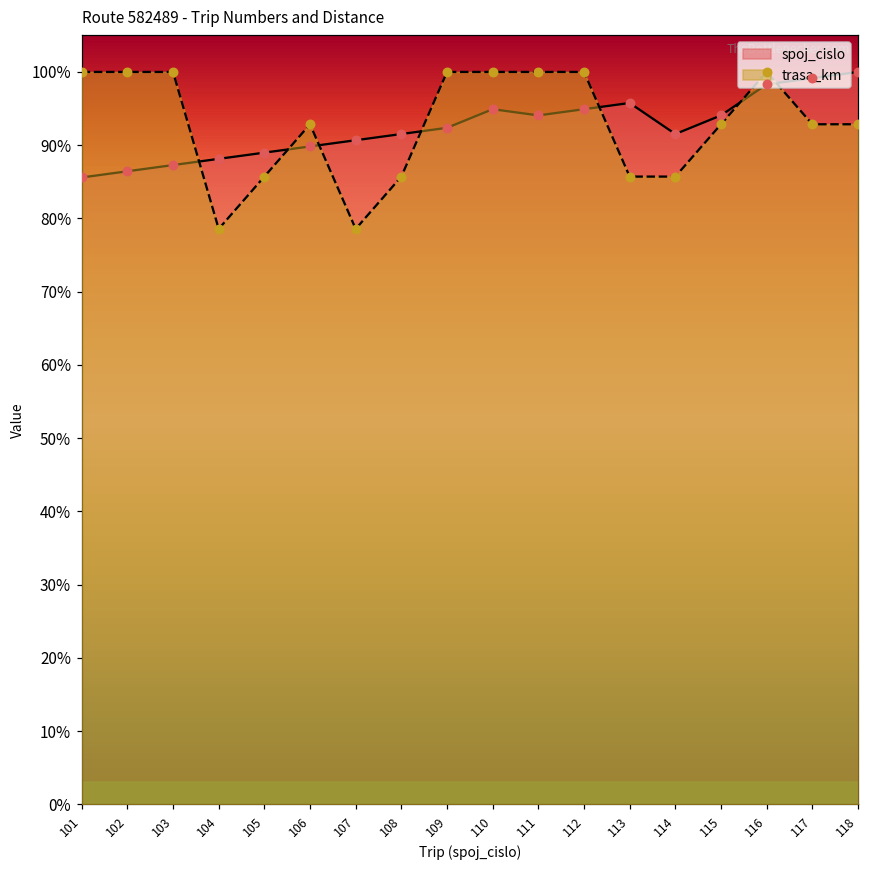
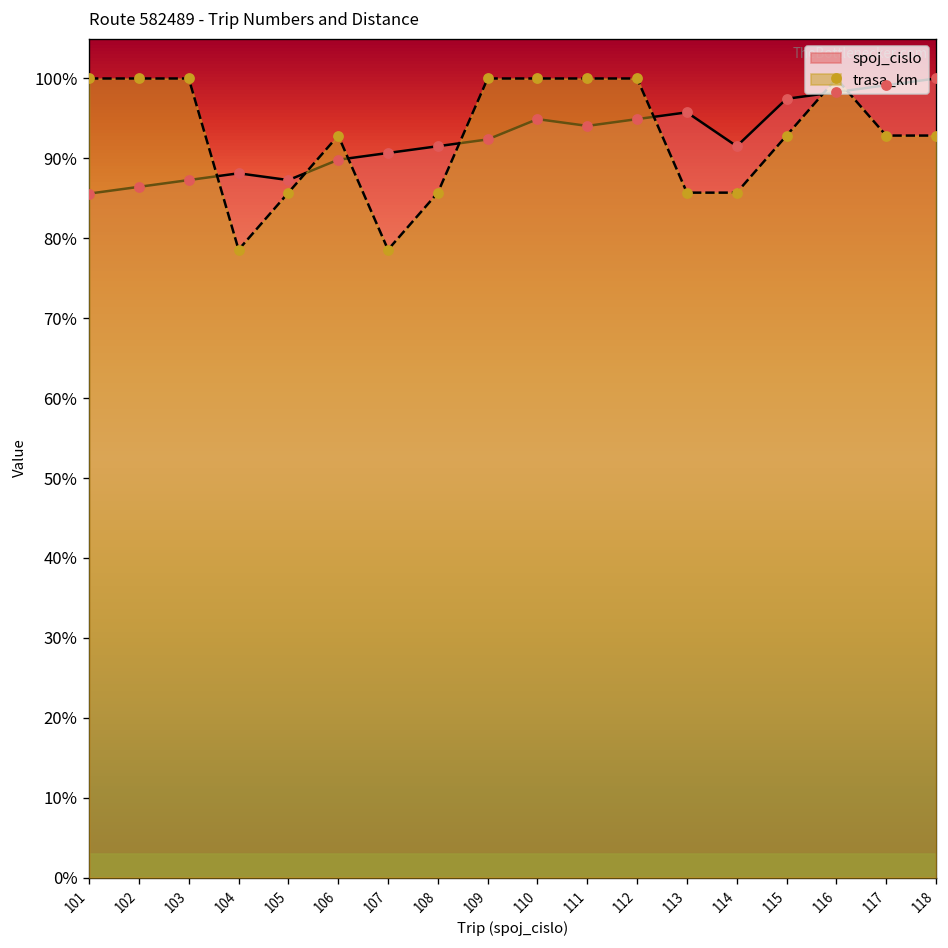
spoj_cislo, 105: 89% -> 87%
spoj_cislo, 115: 94% -> 97%
